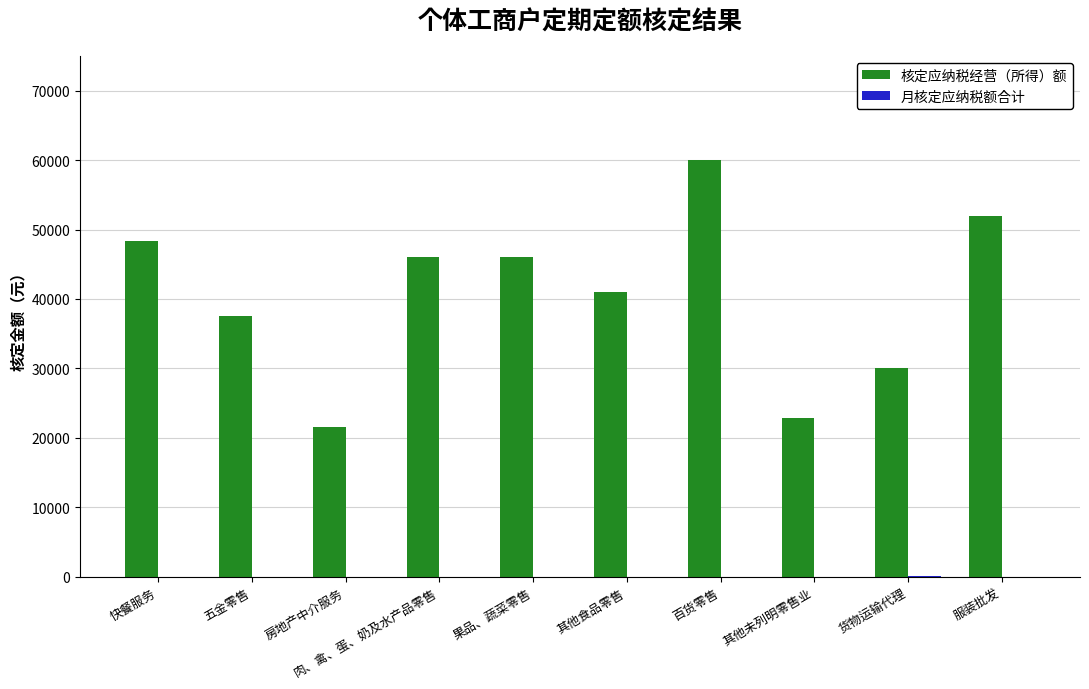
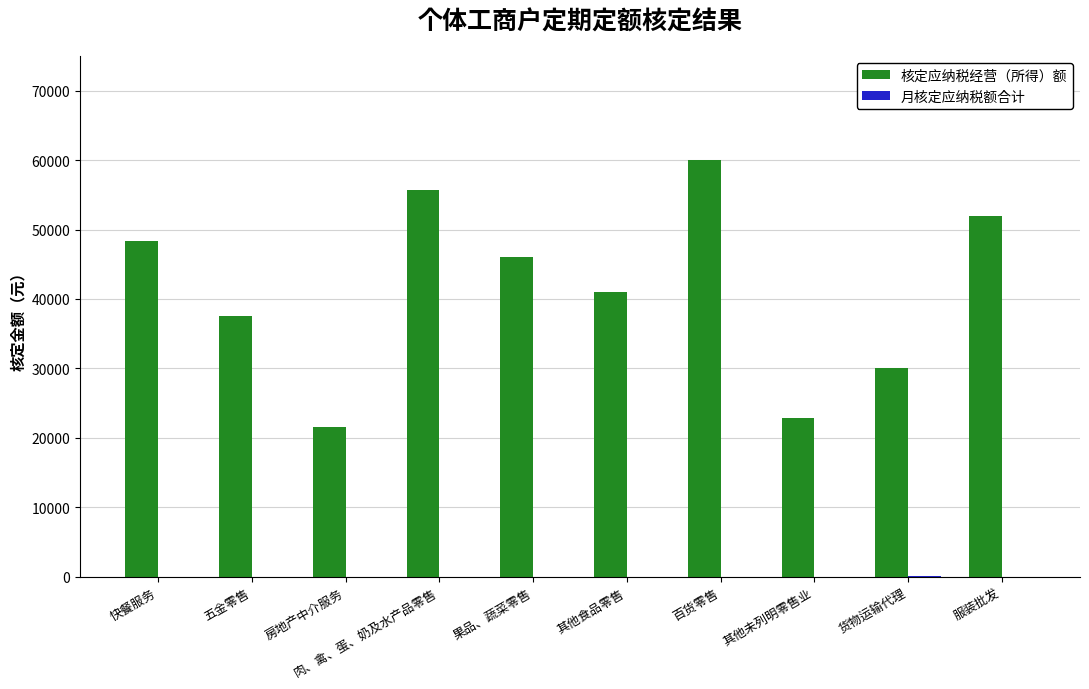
核定应纳税经营（所得）额, 肉、禽、蛋、奶及水产品零售: 46000 -> 56000
